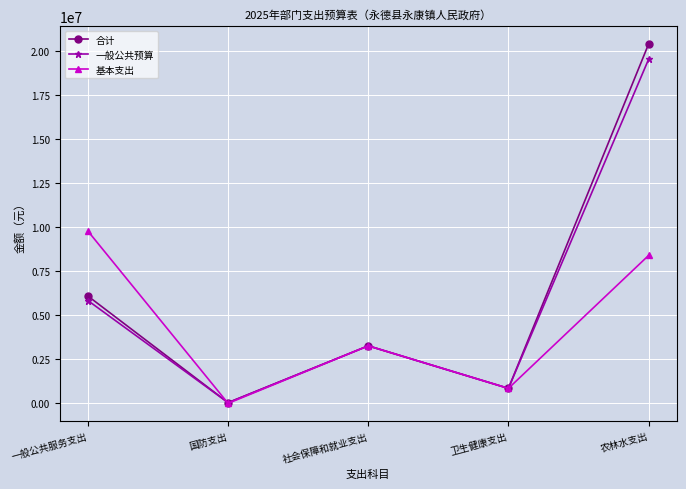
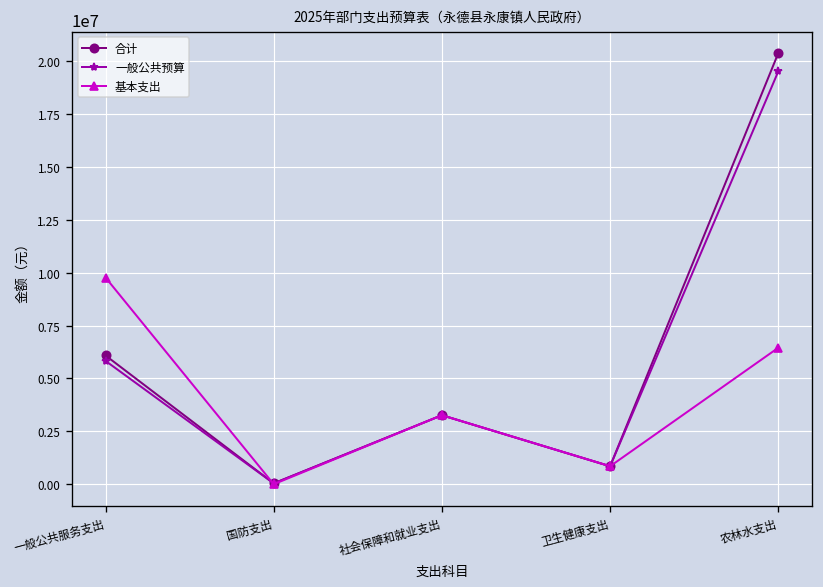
基本支出, 农林水支出: 8400000 -> 6400000
